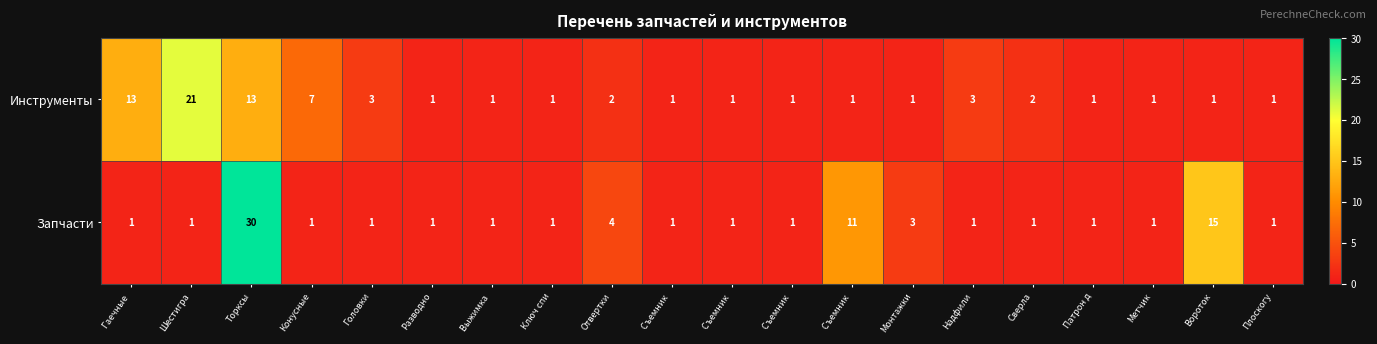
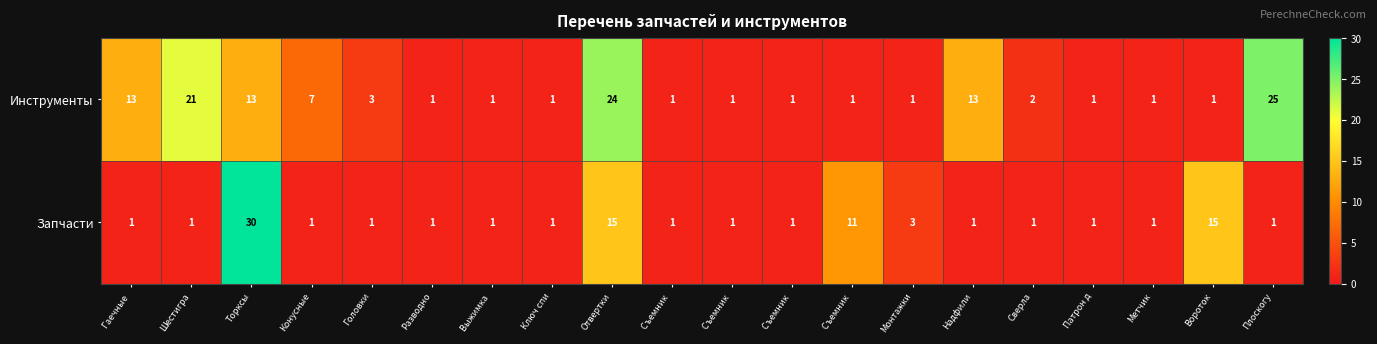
Инструменты, Отвертки: 2 -> 24
Инструменты, Надфили: 3 -> 13
Инструменты, Плоскогу: 1 -> 25
Запчасти, Отвертки: 4 -> 15
